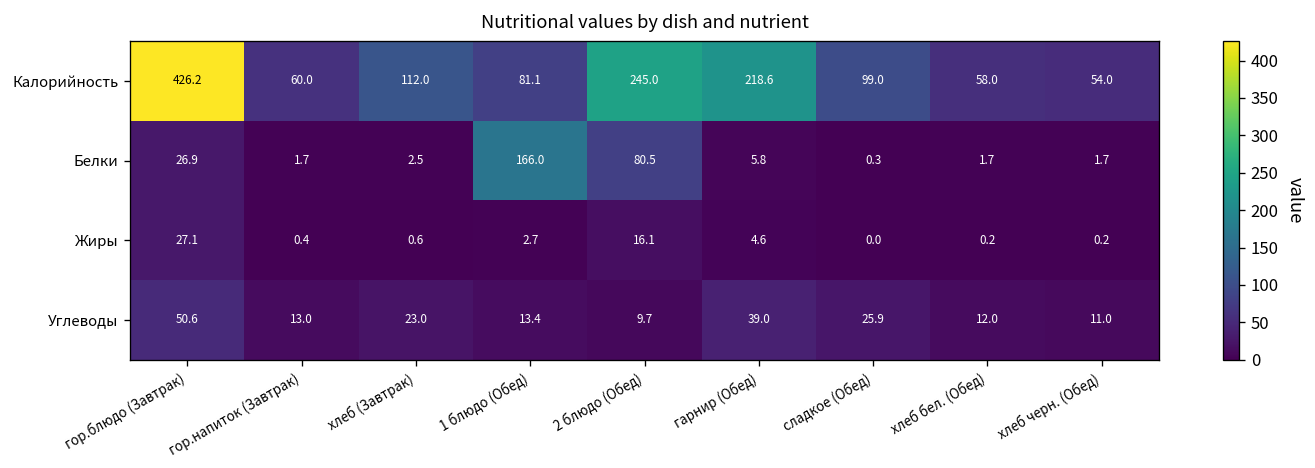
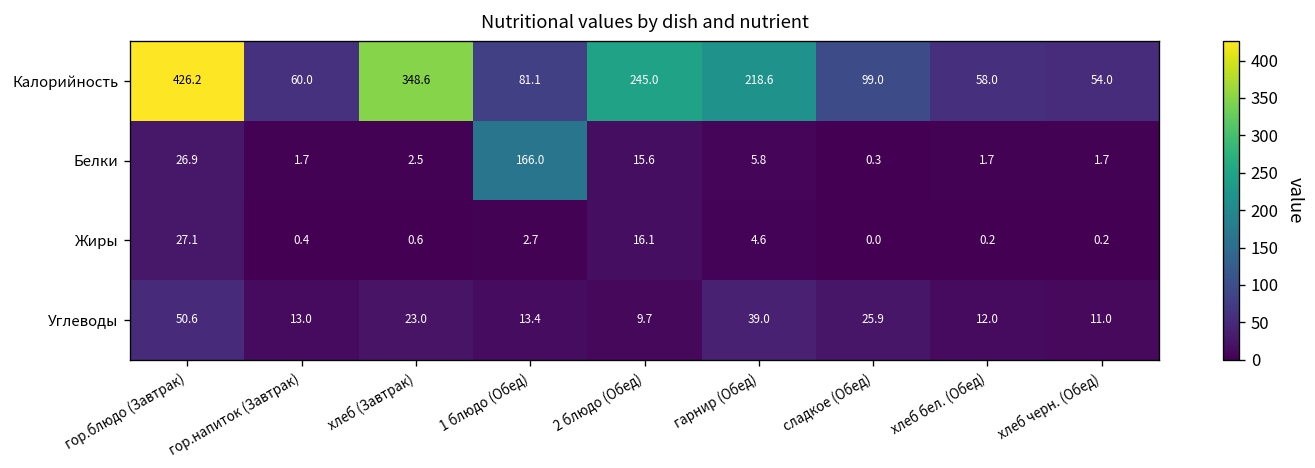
Калорийность, хлеб (Завтрак): 112.0 -> 348.6
Белки, 2 блюдо (Обед): 80.5 -> 15.6
